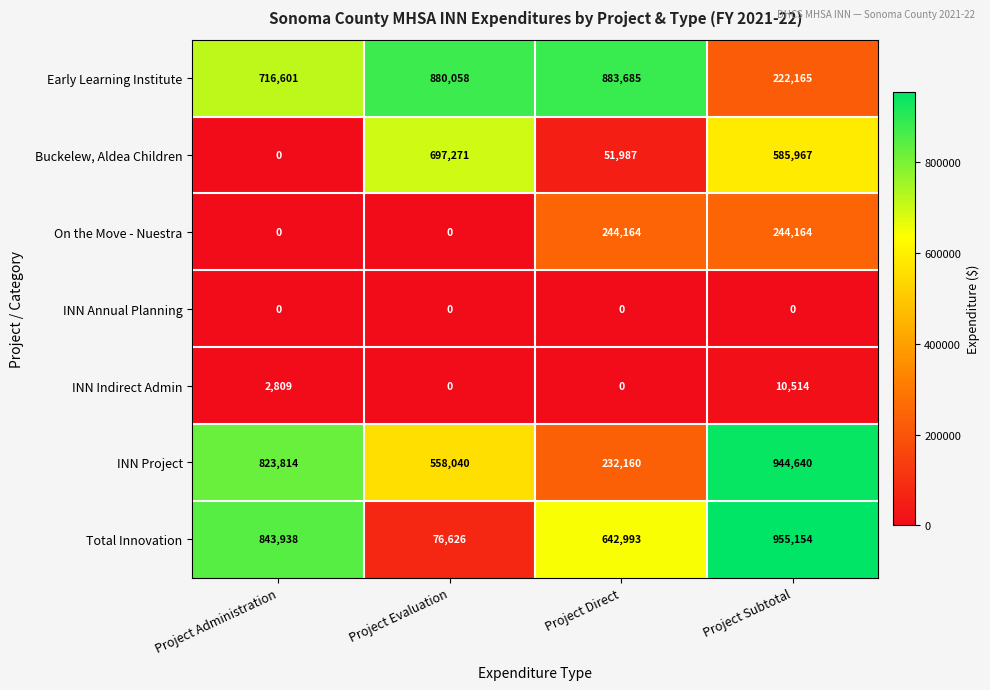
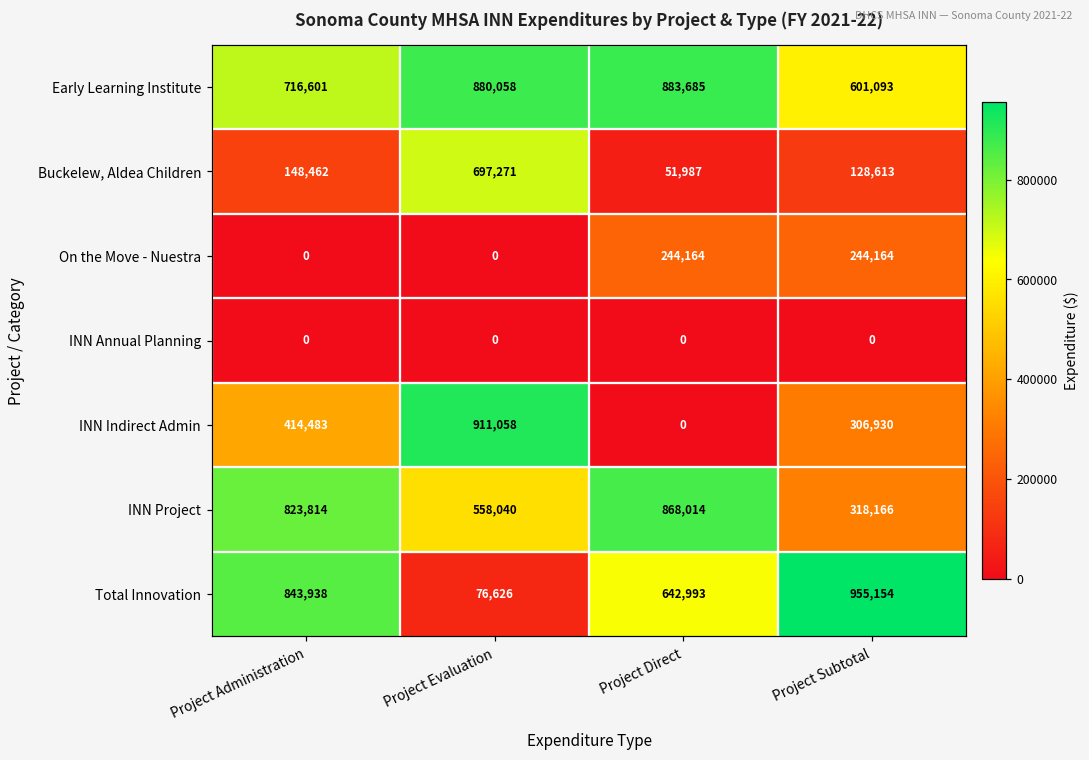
Early Learning Institute, Project Subtotal: 222,165 -> 601,093
Buckelew, Aldea Children, Project Administration: 0 -> 148,462
Buckelew, Aldea Children, Project Subtotal: 585,967 -> 128,613
INN Indirect Admin, Project Administration: 2,809 -> 414,483
INN Indirect Admin, Project Evaluation: 0 -> 911,058
INN Indirect Admin, Project Subtotal: 10,514 -> 306,930
INN Project, Project Direct: 232,160 -> 868,014
INN Project, Project Subtotal: 944,640 -> 318,166
